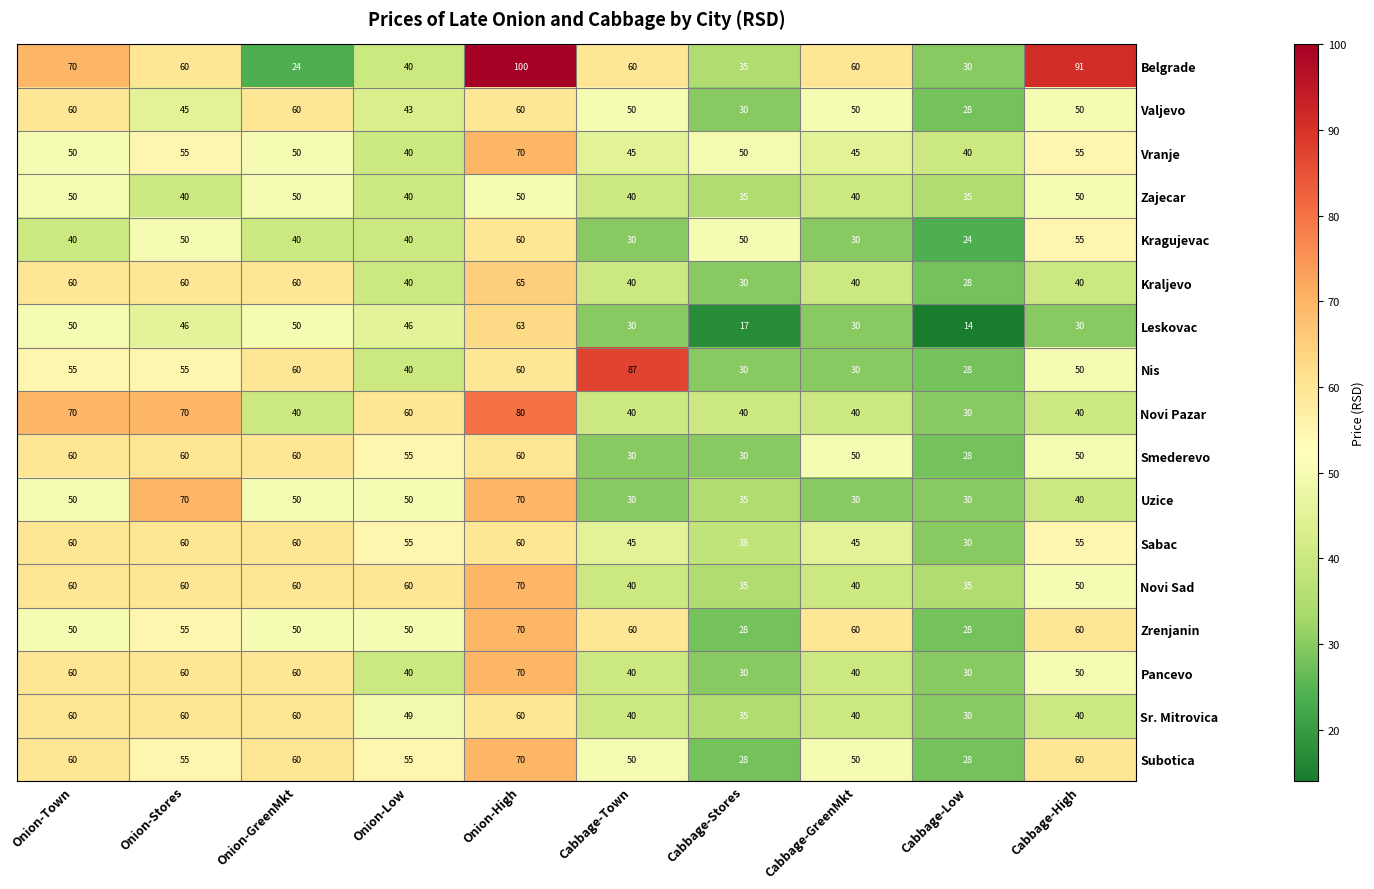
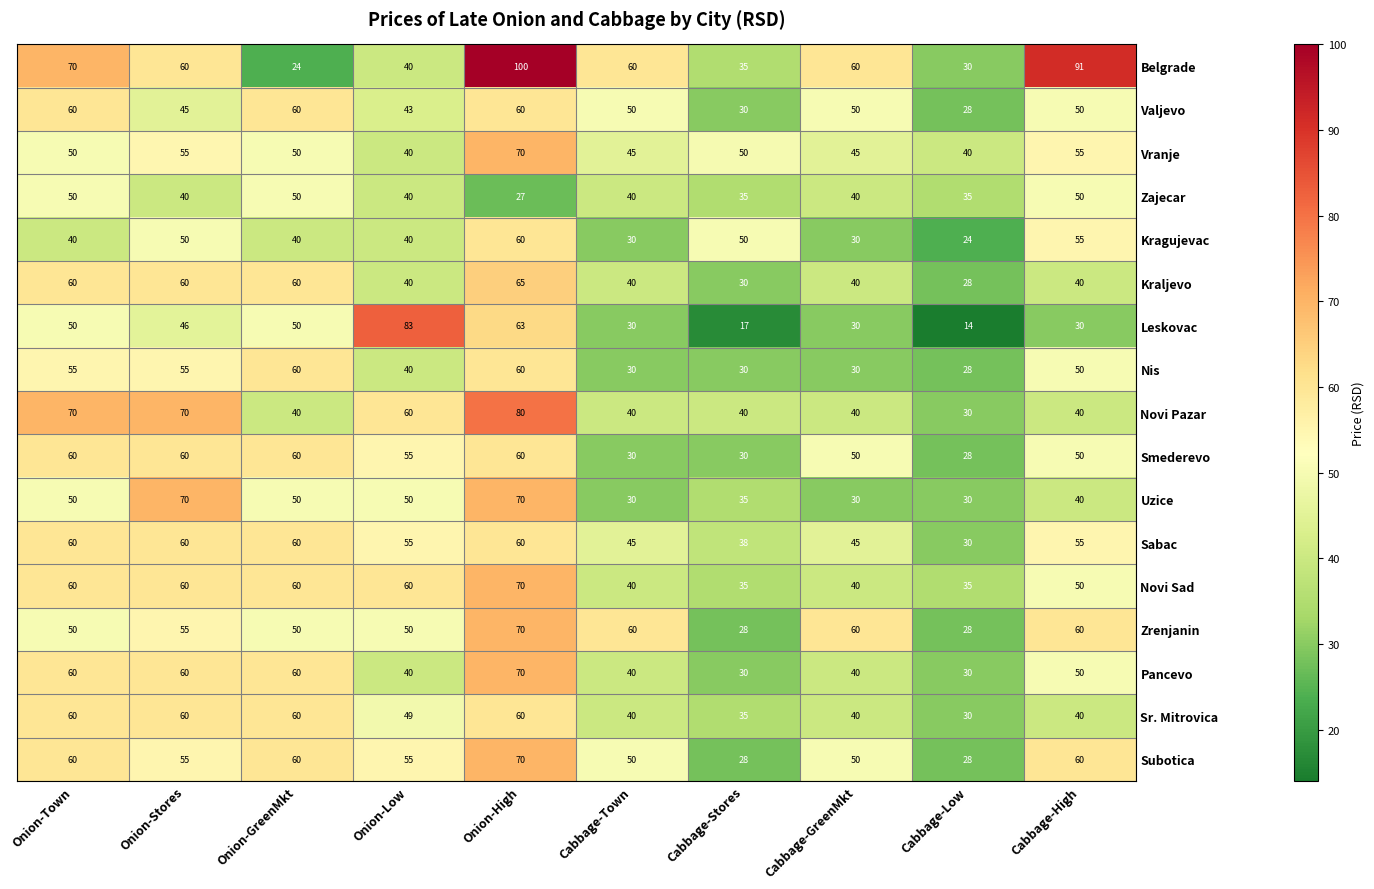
Zajecar, Onion-High: 50 -> 27
Leskovac, Onion-Low: 46 -> 83
Nis, Cabbage-Town: 87 -> 30
